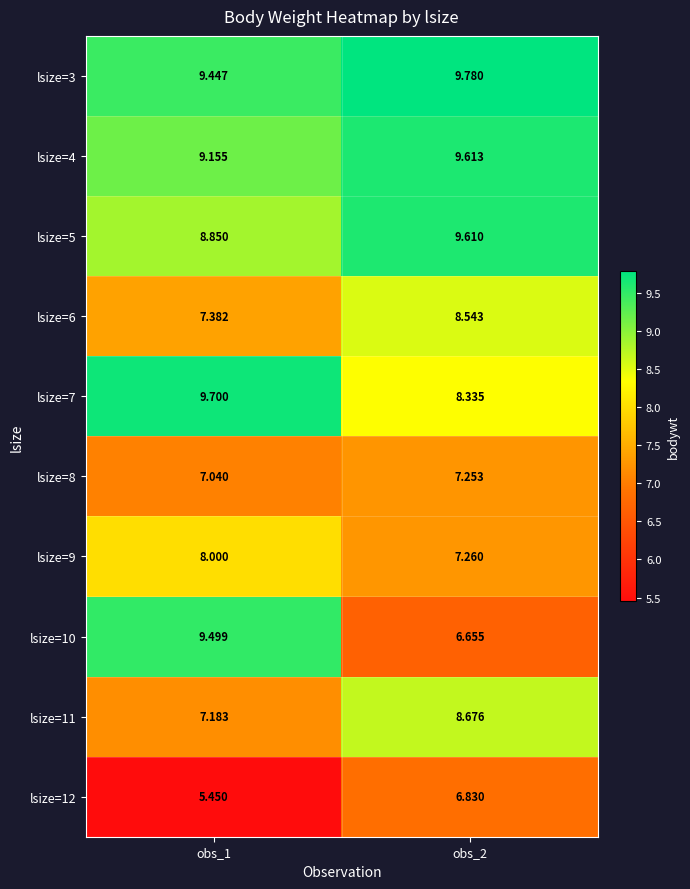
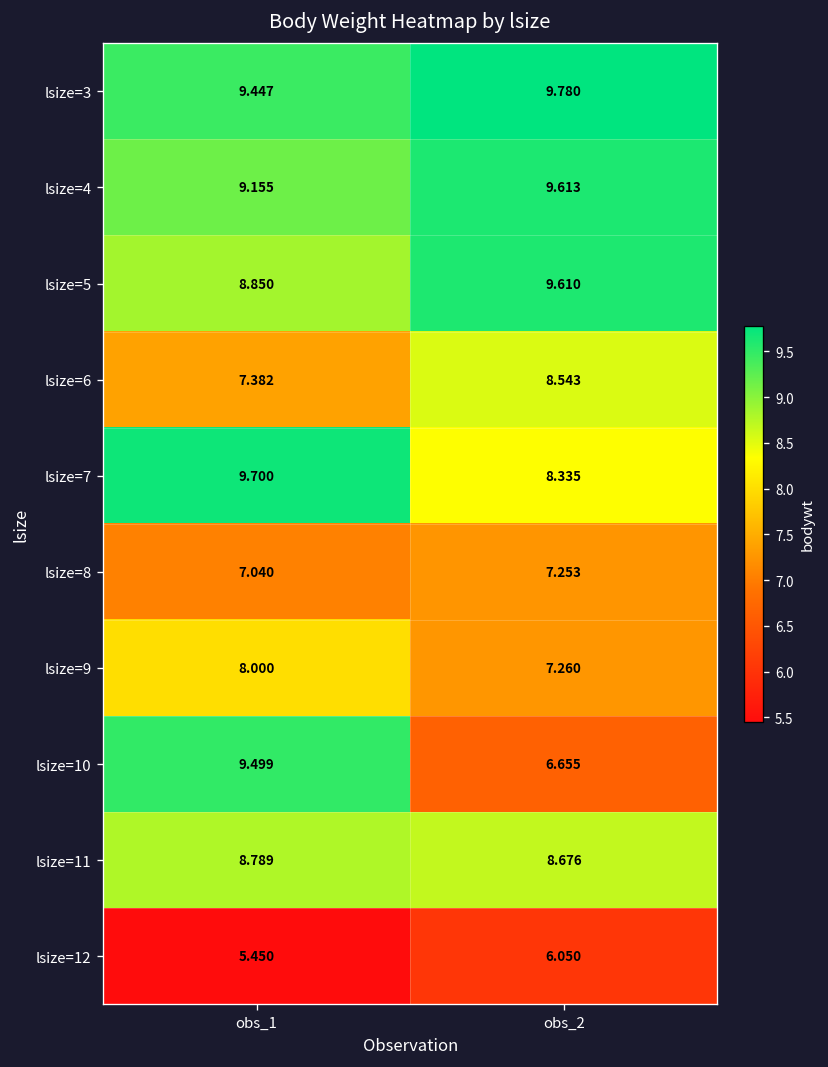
lsize=11, obs_1: 7.183 -> 8.789
lsize=12, obs_2: 6.830 -> 6.050
